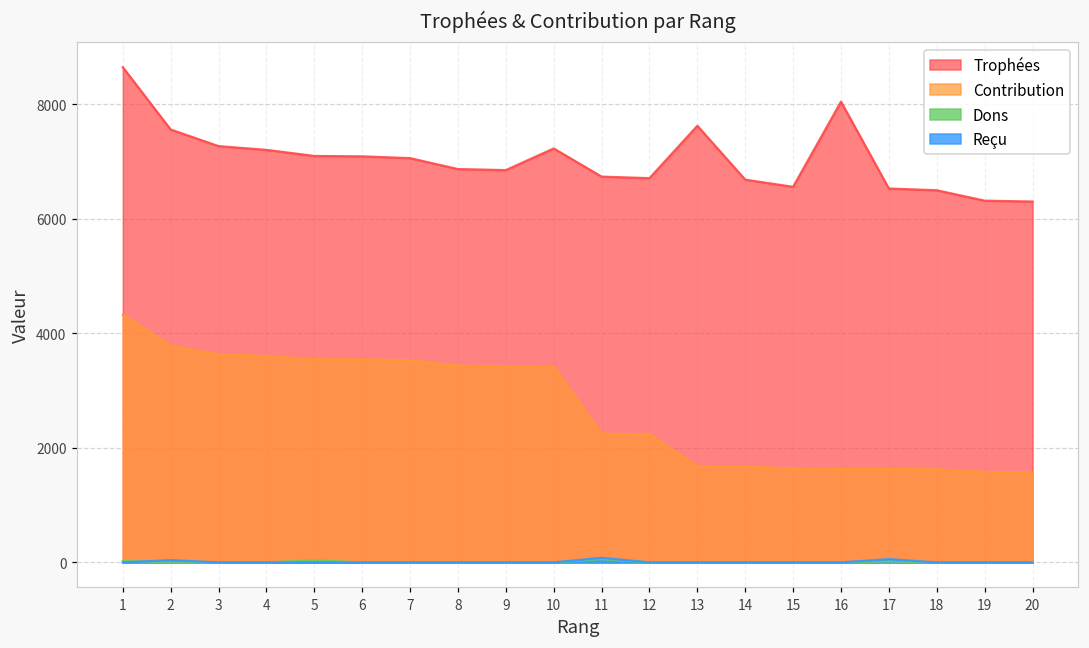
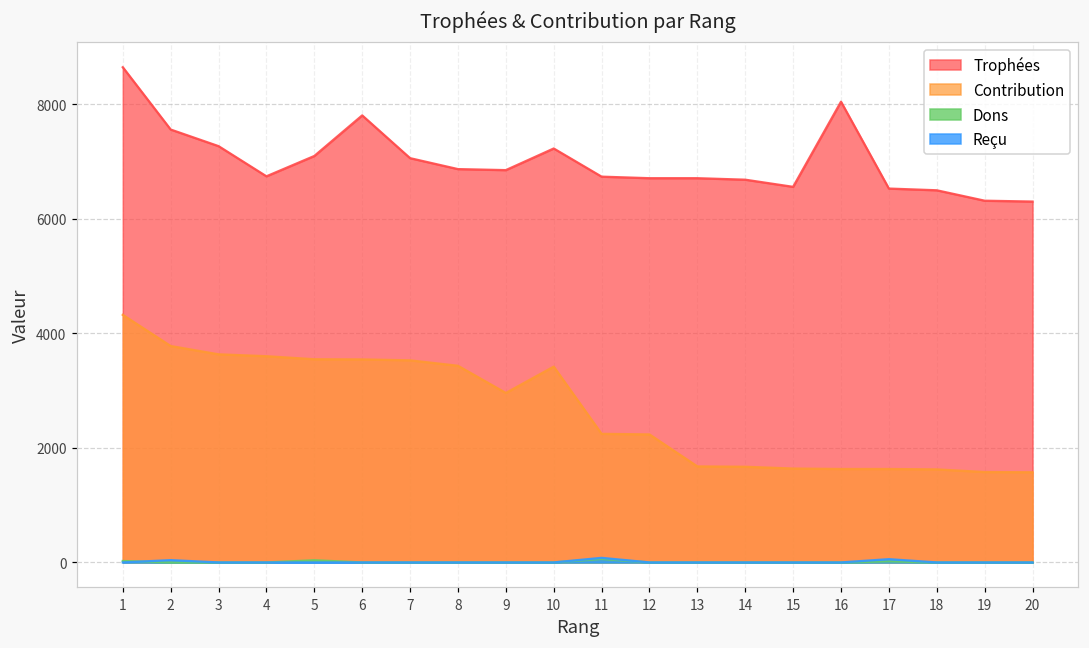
Trophées, 4: 7200 -> 6700
Trophées, 6: 7100 -> 7800
Contribution, 9: 3400 -> 3000
Trophées, 13: 7600 -> 6700
